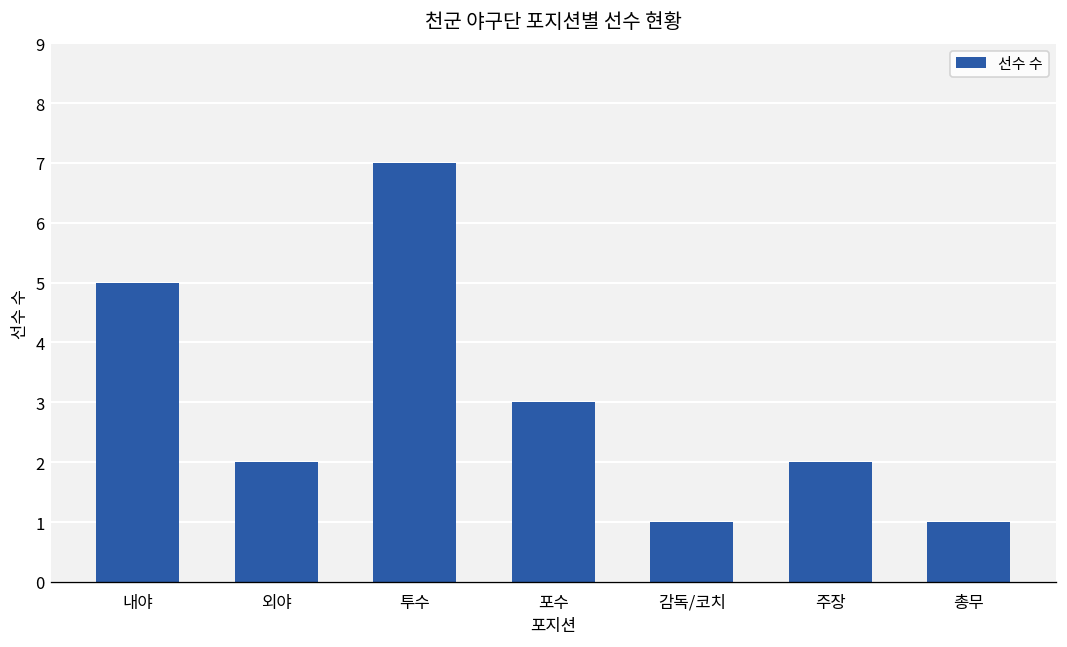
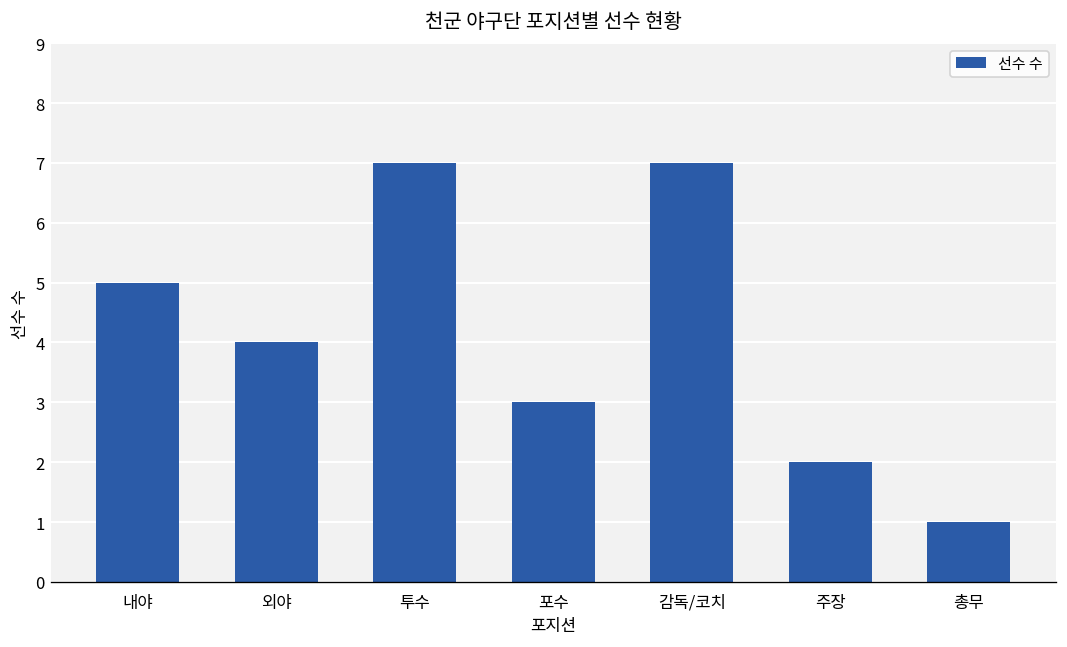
외야: 2 -> 4
감독/코치: 1 -> 7
